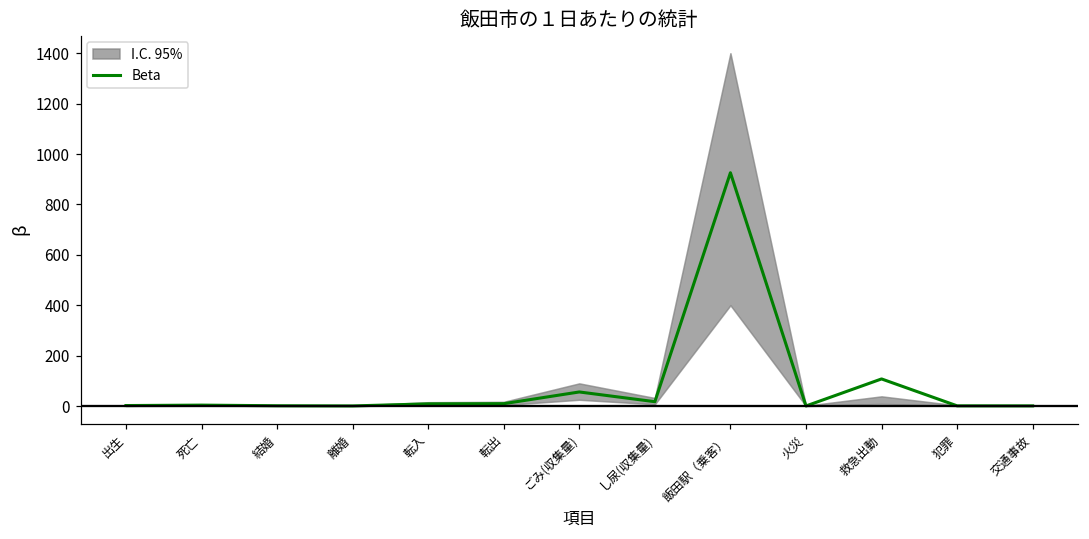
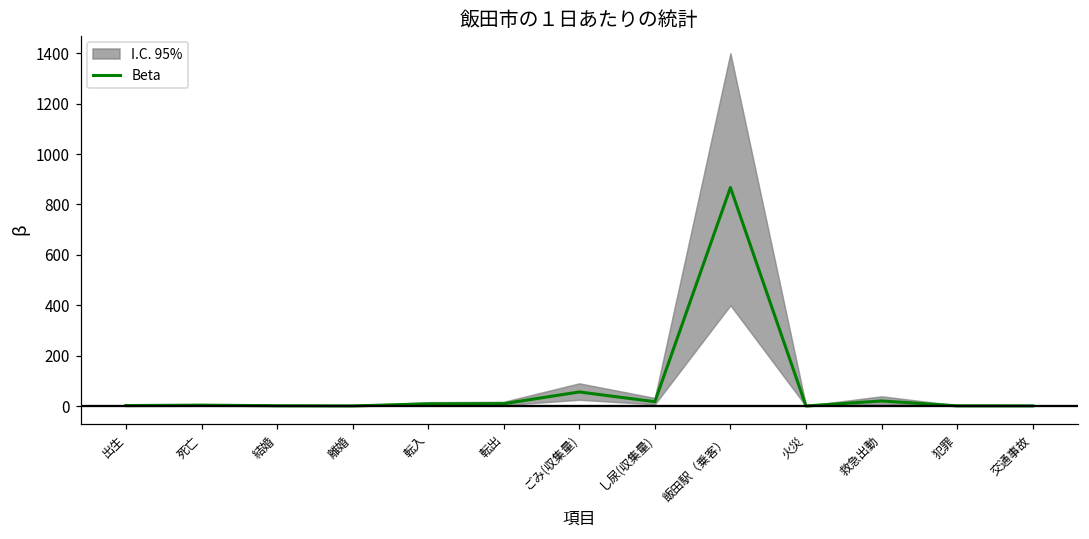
Beta, 飯田駅（乗客）: 930 -> 870
Beta, 救急出動: 110 -> 20
